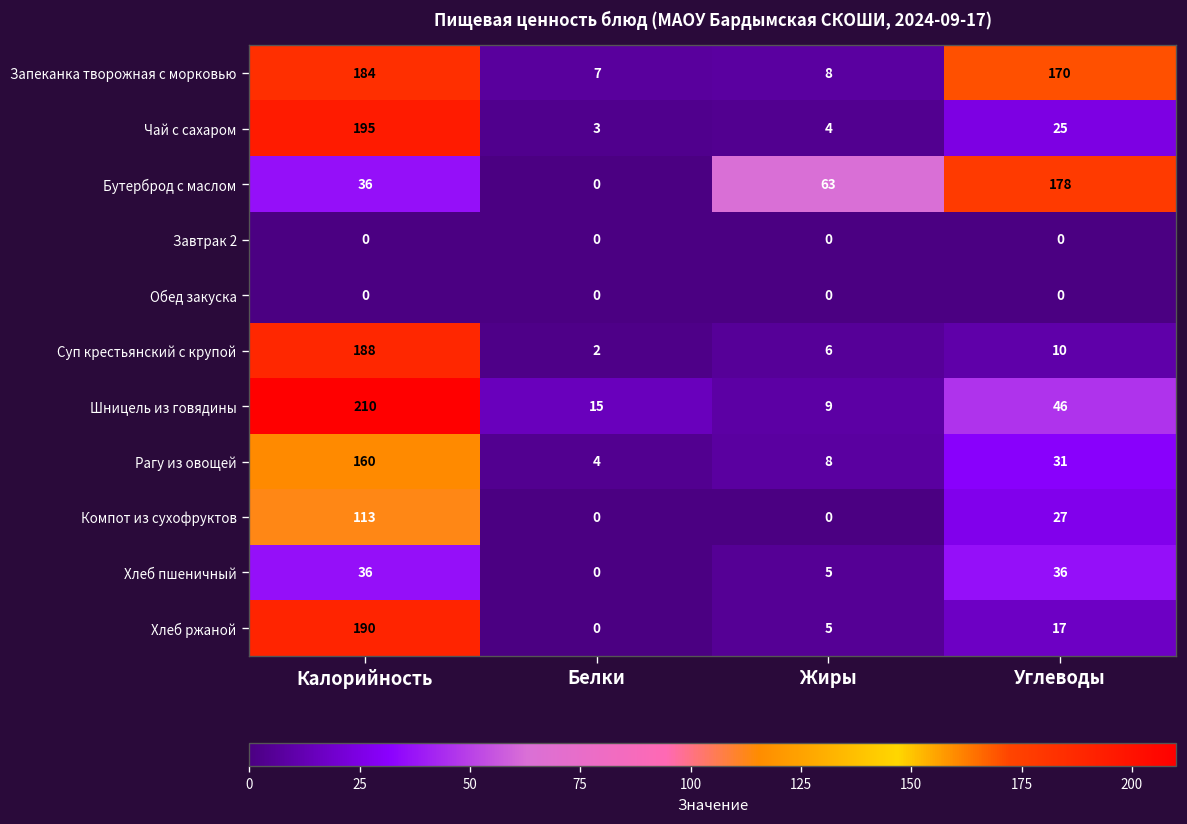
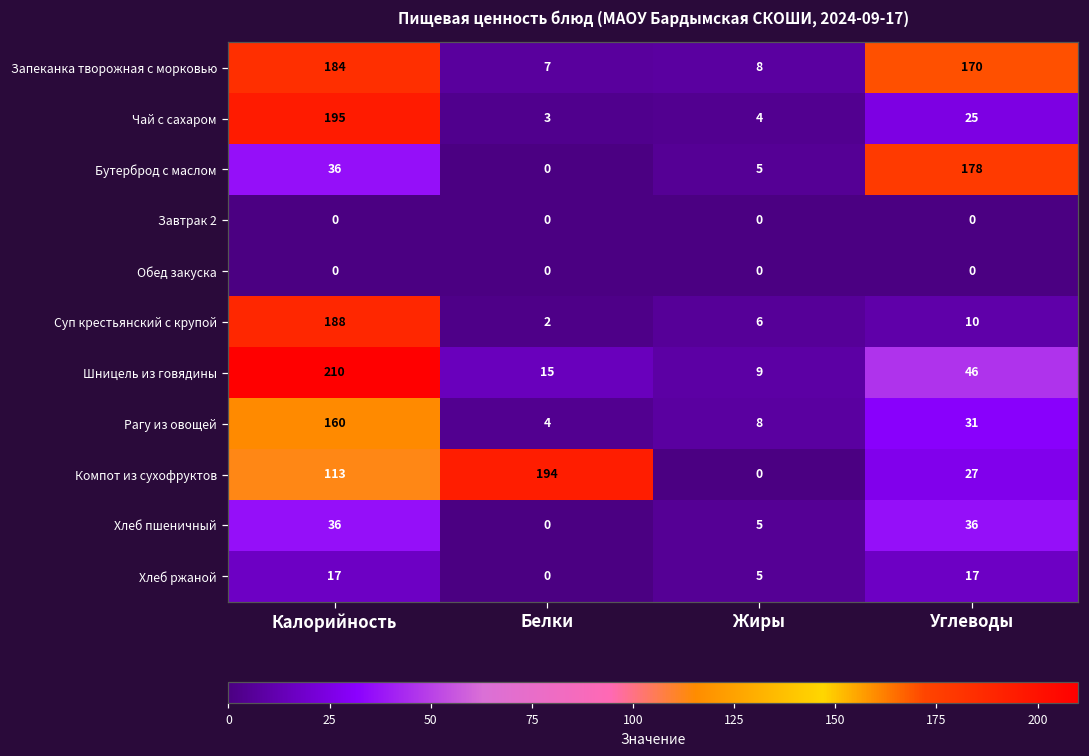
Бутерброд с маслом, Жиры: 63 -> 5
Компот из сухофруктов, Белки: 0 -> 194
Хлеб ржаной, Калорийность: 190 -> 17
